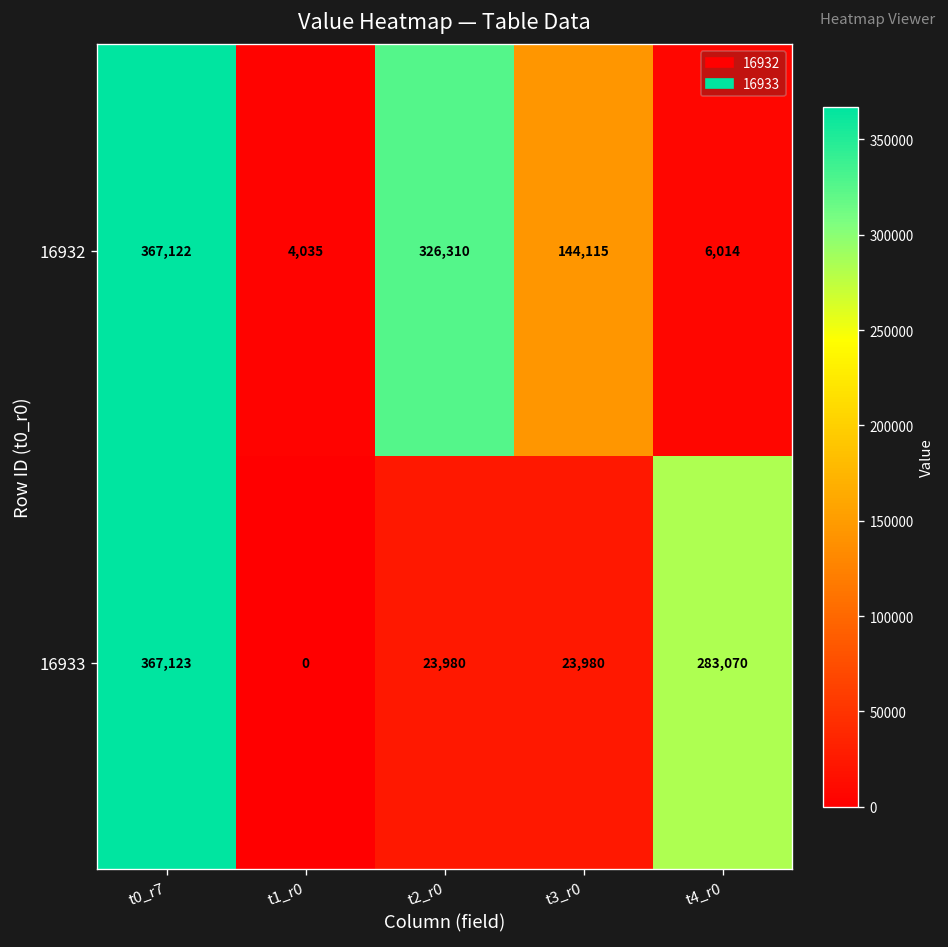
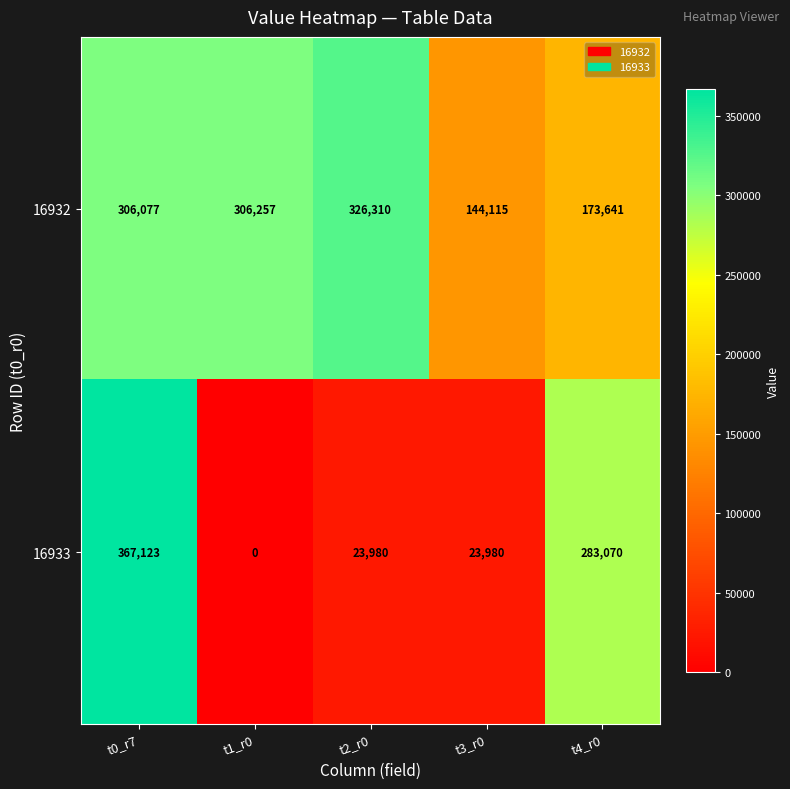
16932, t0_r7: 367,122 -> 306,077
16932, t1_r0: 4,035 -> 306,257
16932, t4_r0: 6,014 -> 173,641
